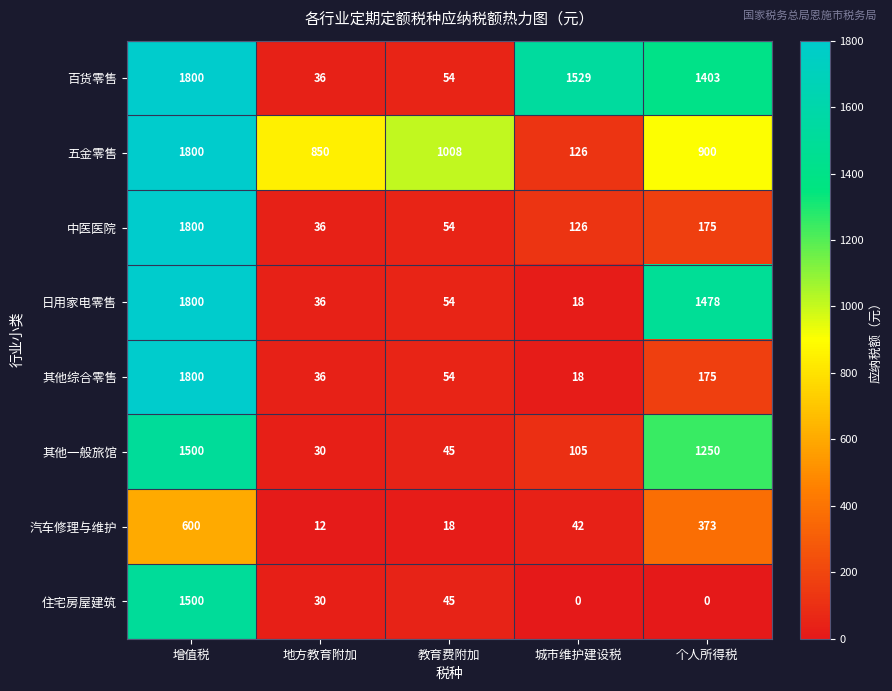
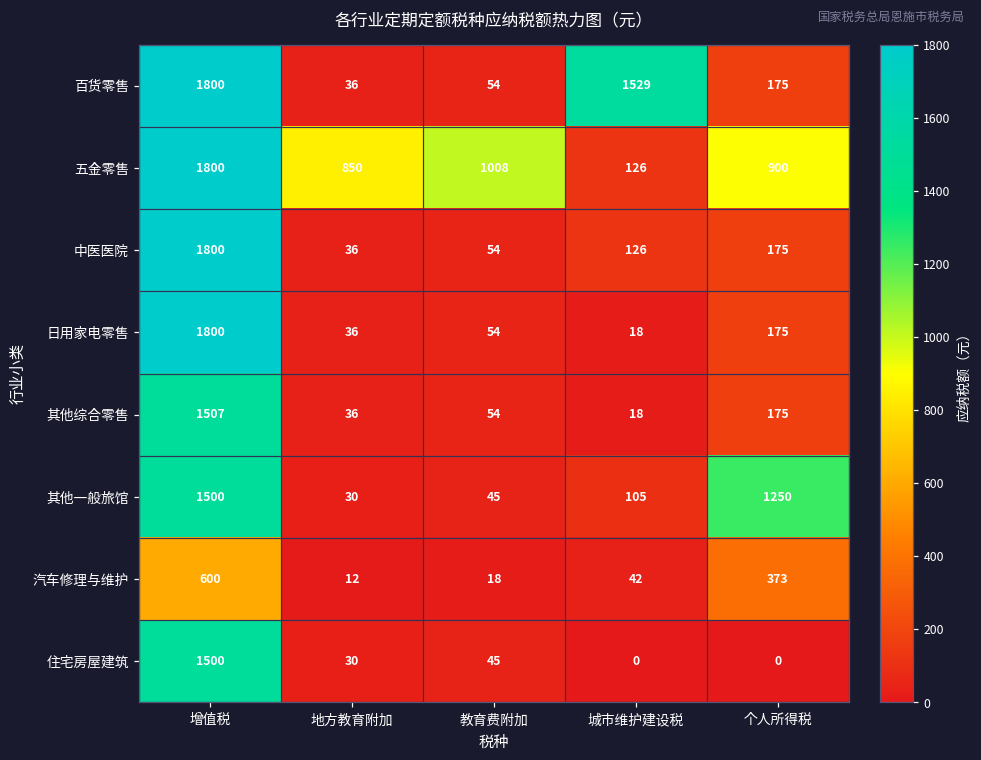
百货零售, 个人所得税: 1403 -> 175
日用家电零售, 个人所得税: 1478 -> 175
其他综合零售, 增值税: 1800 -> 1507
